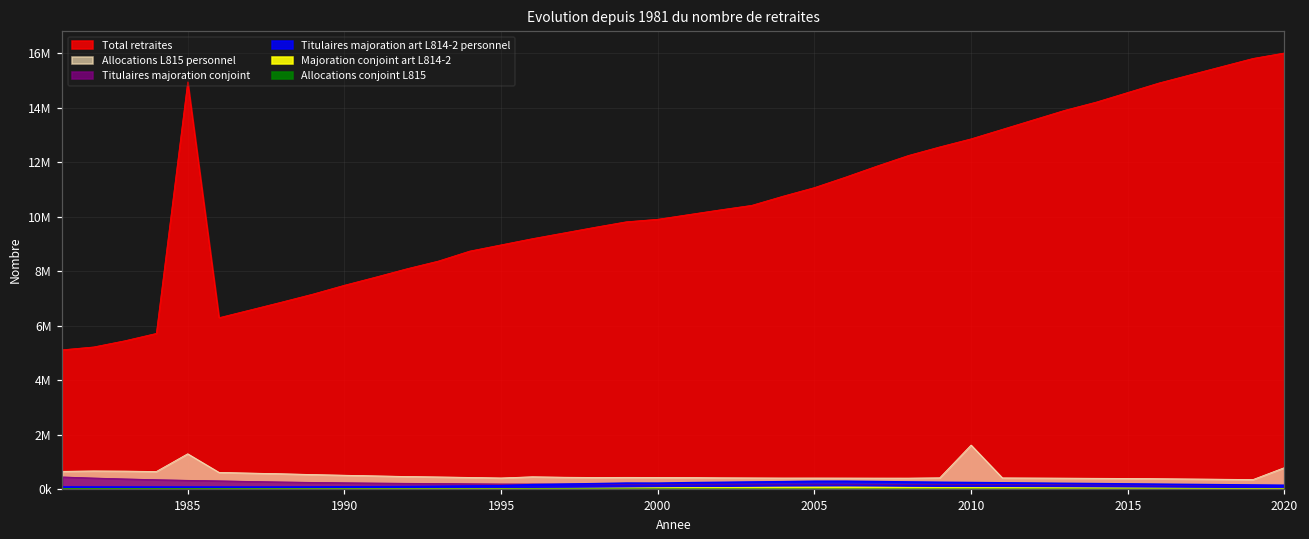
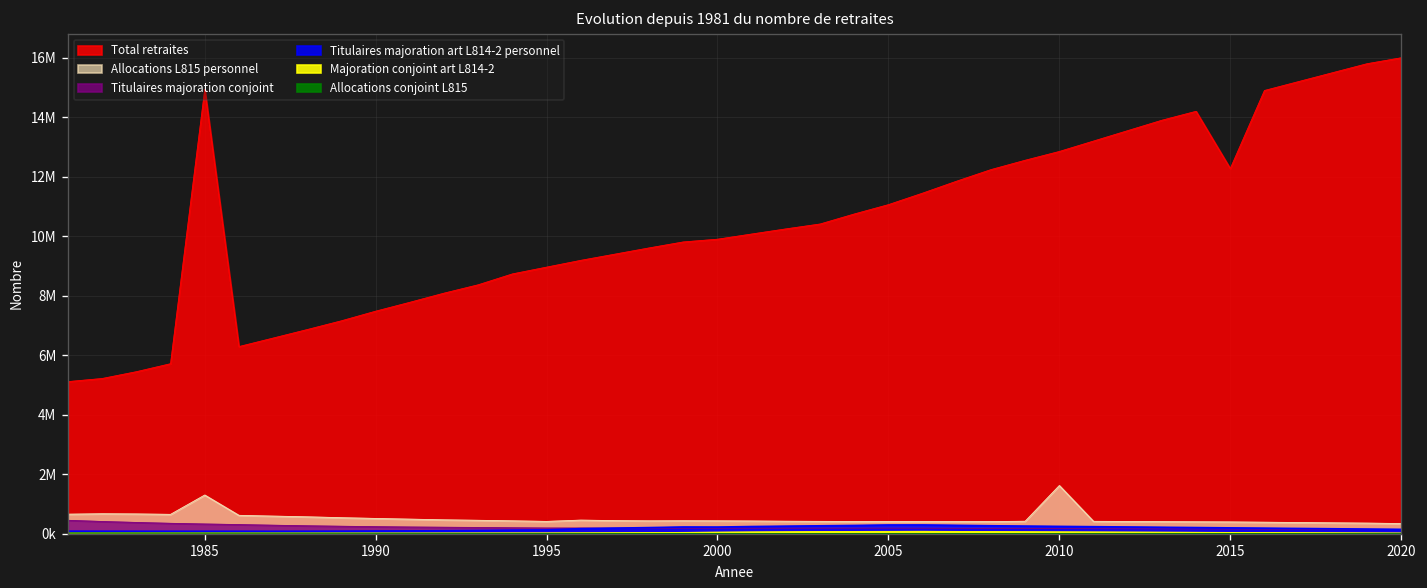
Total retraites, 2015: 14600000 -> 12300000
Allocations L815 personnel, 2020: 800000 -> 300000
